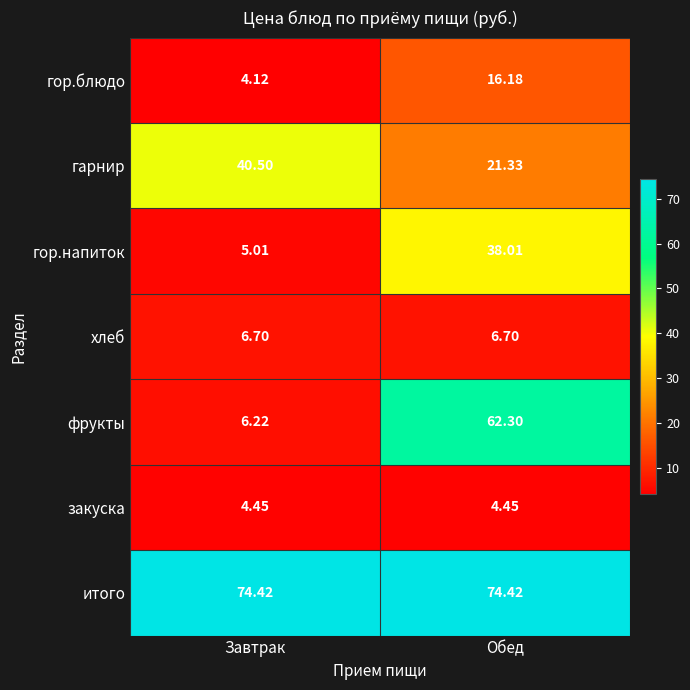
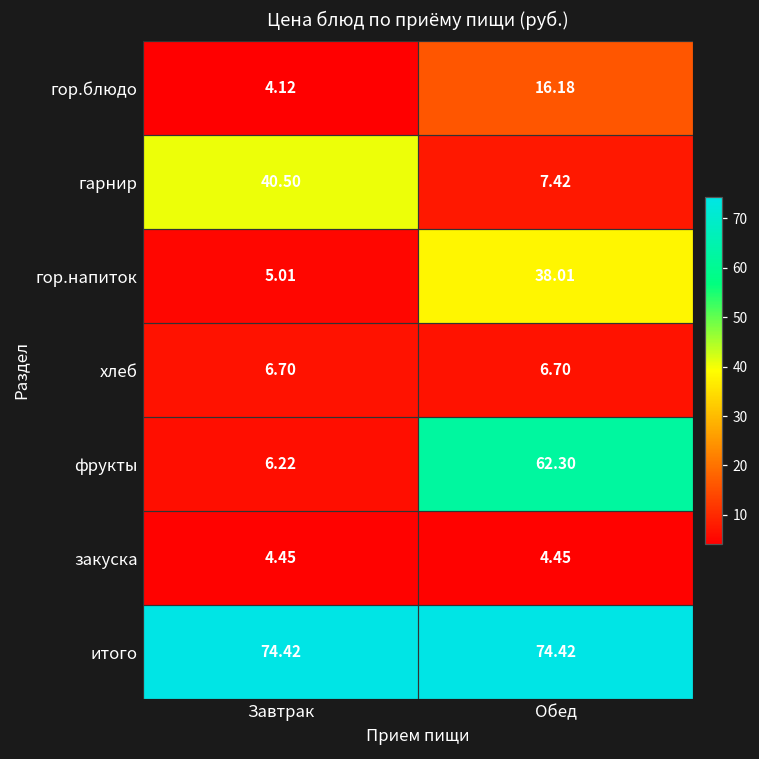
гарнир, Обед: 21.33 -> 7.42
